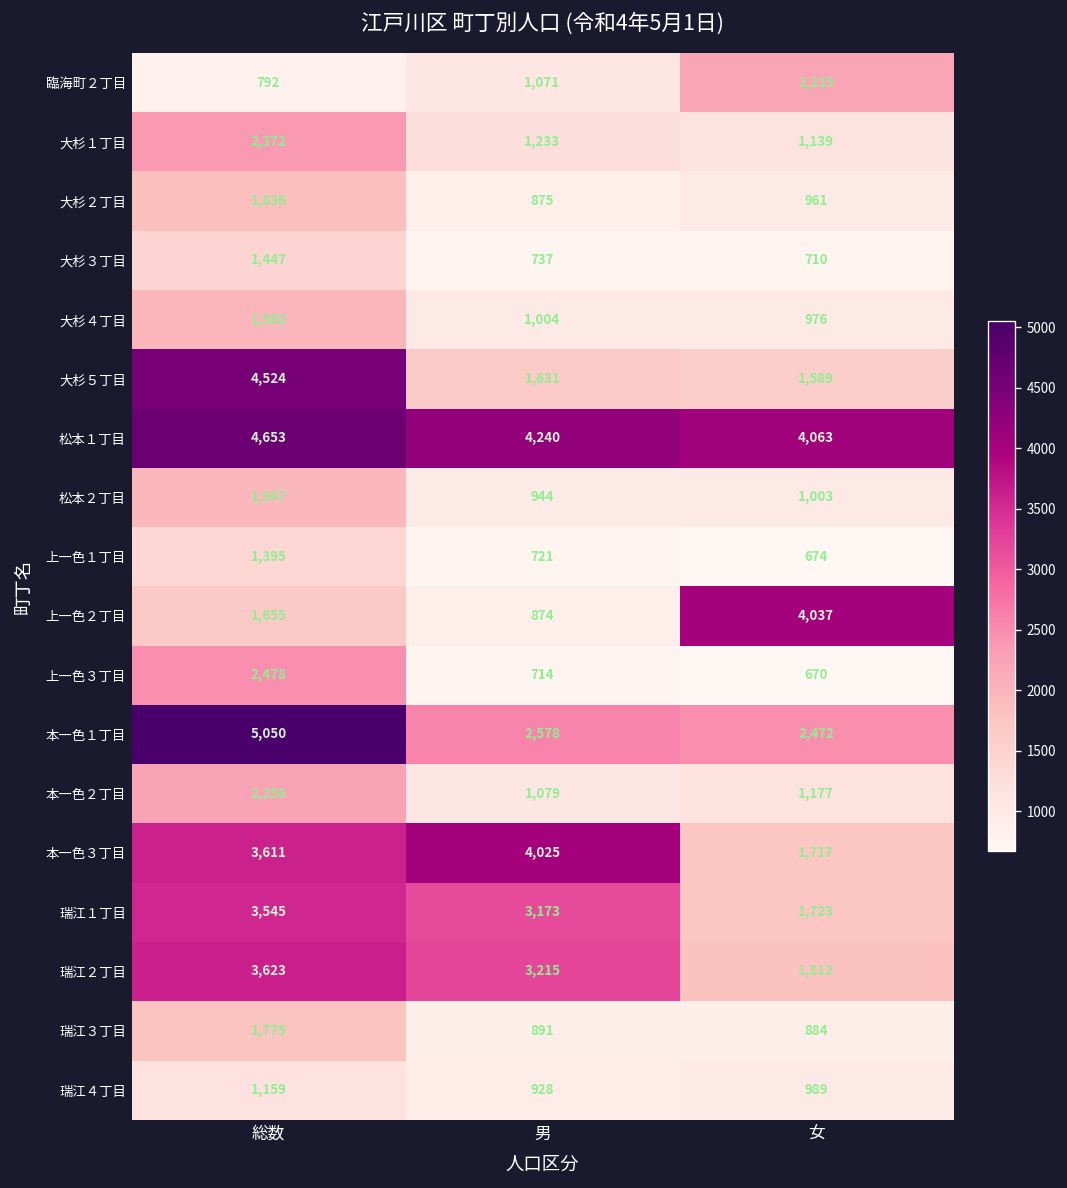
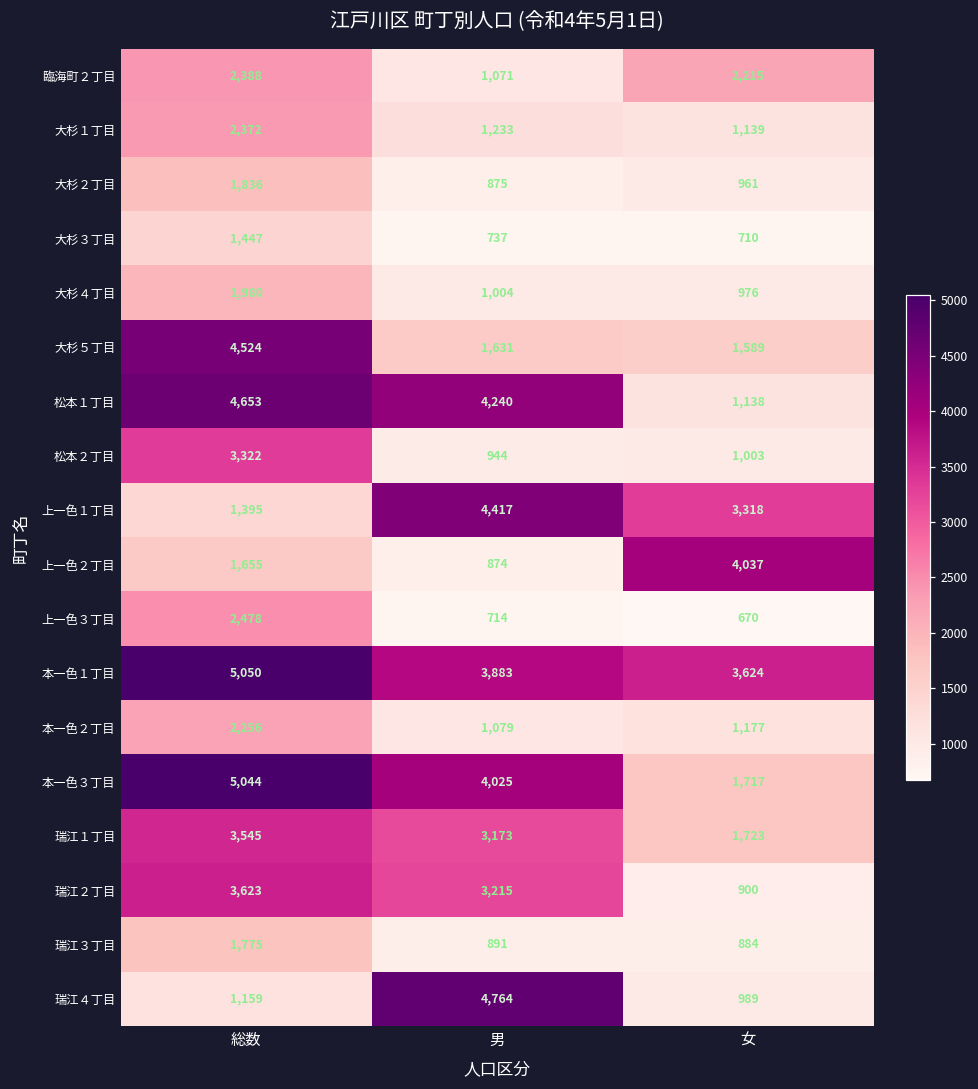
臨海町２丁目, 総数: 792 -> 2,388
松本１丁目, 女: 4,063 -> 1,138
松本２丁目, 総数: 1,947 -> 3,322
上一色１丁目, 男: 721 -> 4,417
上一色１丁目, 女: 674 -> 3,318
本一色１丁目, 男: 2,578 -> 3,883
本一色１丁目, 女: 2,472 -> 3,624
本一色３丁目, 総数: 3,611 -> 5,044
瑞江２丁目, 女: 1,812 -> 900
瑞江４丁目, 男: 928 -> 4,764
